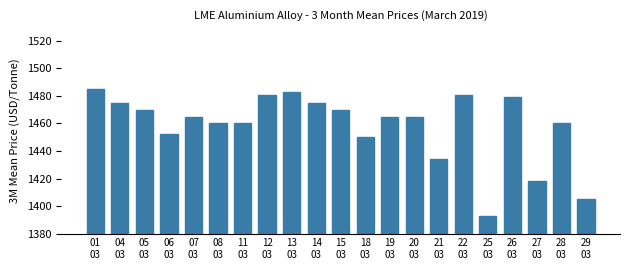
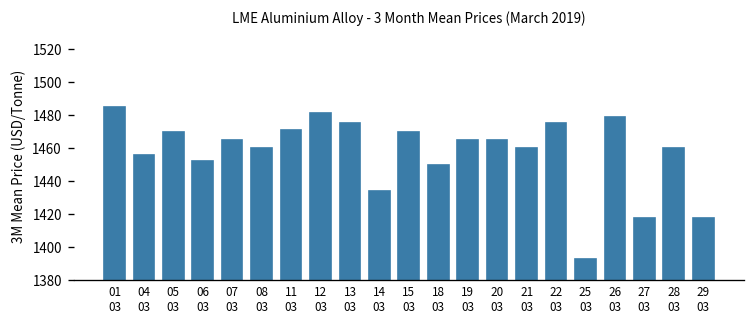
04 03: 1475 -> 1456
11 03: 1460 -> 1471
13 03: 1483 -> 1475
14 03: 1475 -> 1434
21 03: 1434 -> 1460
22 03: 1481 -> 1475
29 03: 1405 -> 1418
